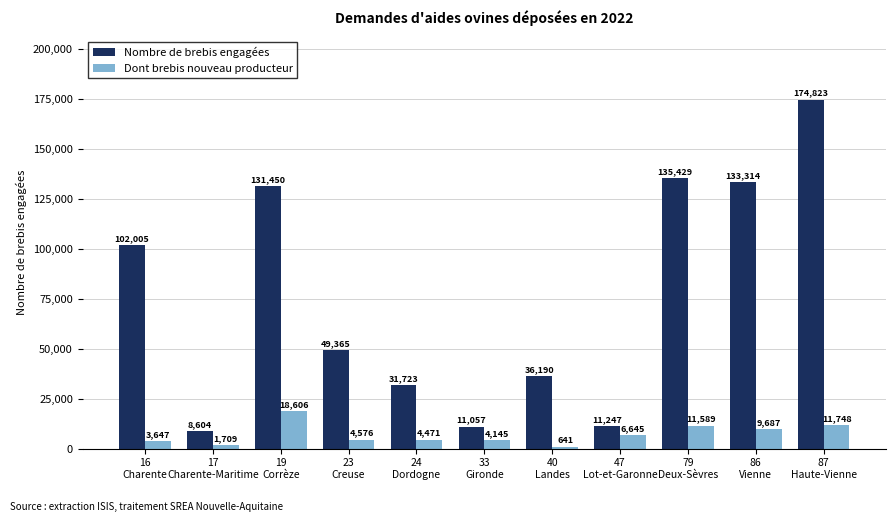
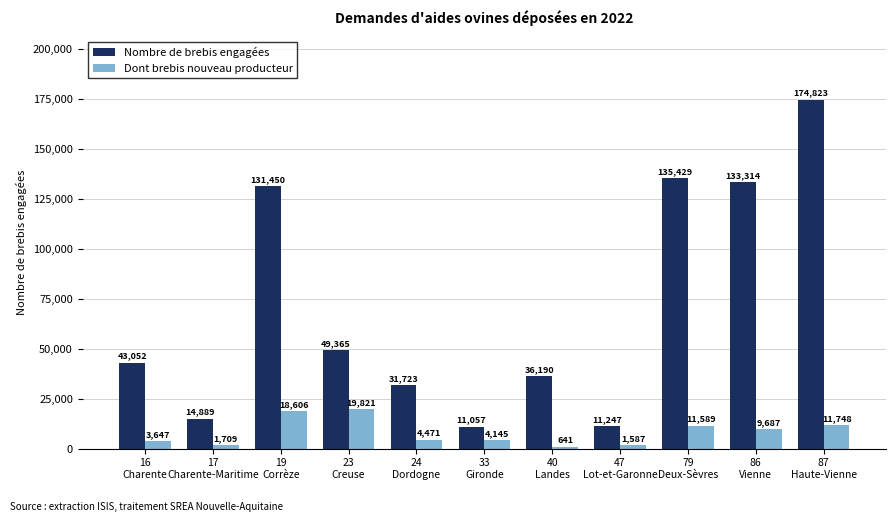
Nombre de brebis engagées, 16 Charente: 102,005 -> 43,052
Nombre de brebis engagées, 17 Charente-Maritime: 8,604 -> 14,889
Dont brebis nouveau producteur, 23 Creuse: 4,576 -> 19,821
Dont brebis nouveau producteur, 47 Lot-et-Garonne: 6,645 -> 1,587
